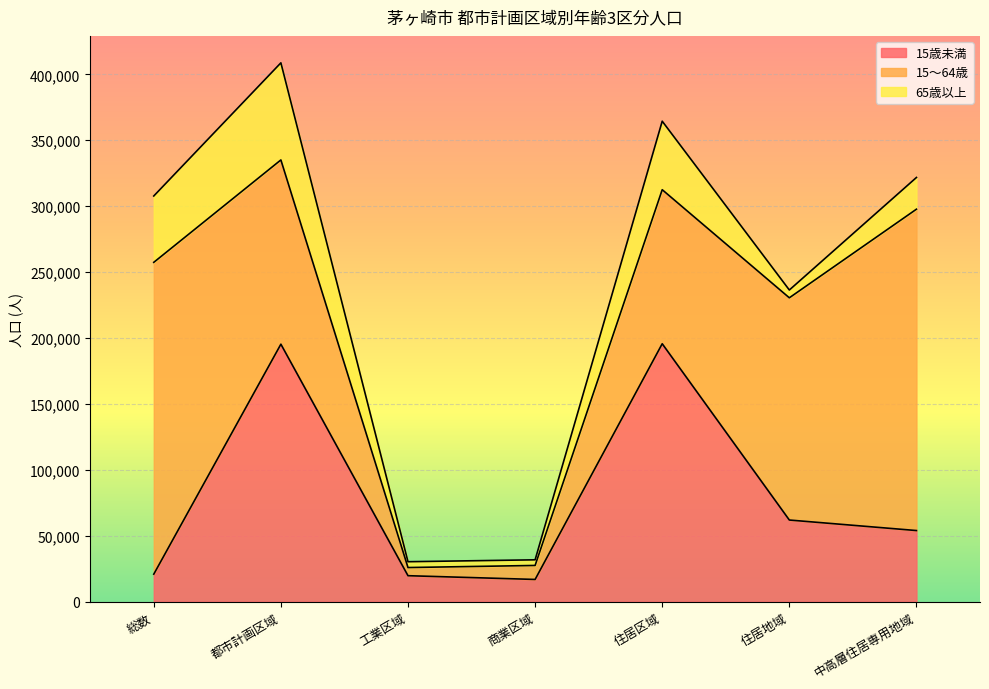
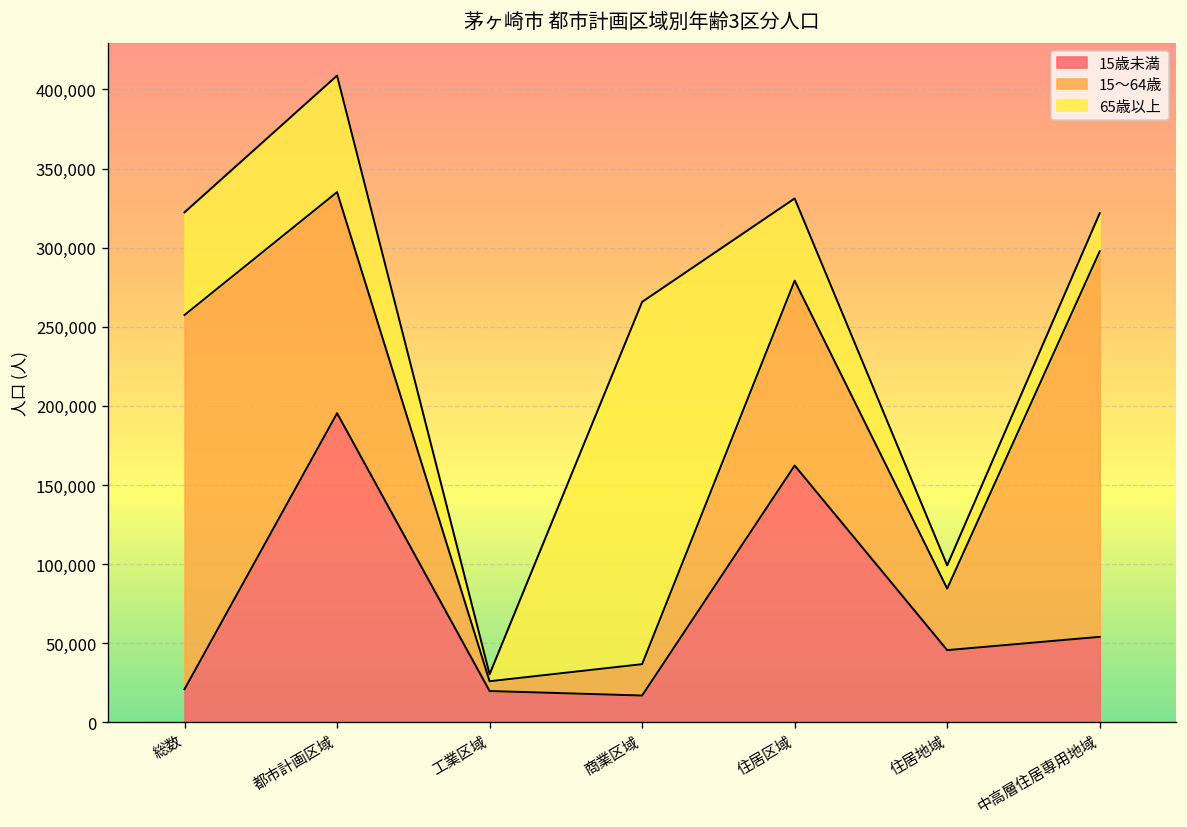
65歳以上, 総数: 50,000 -> 65,000
15～64歳, 商業区域: 11,000 -> 20,000
65歳以上, 商業区域: 4,000 -> 229,000
15歳未満, 住居区域: 196,000 -> 162,000
15歳未満, 住居地域: 62,000 -> 46,000
15～64歳, 住居地域: 169,000 -> 39,000
65歳以上, 住居地域: 6,000 -> 15,000
